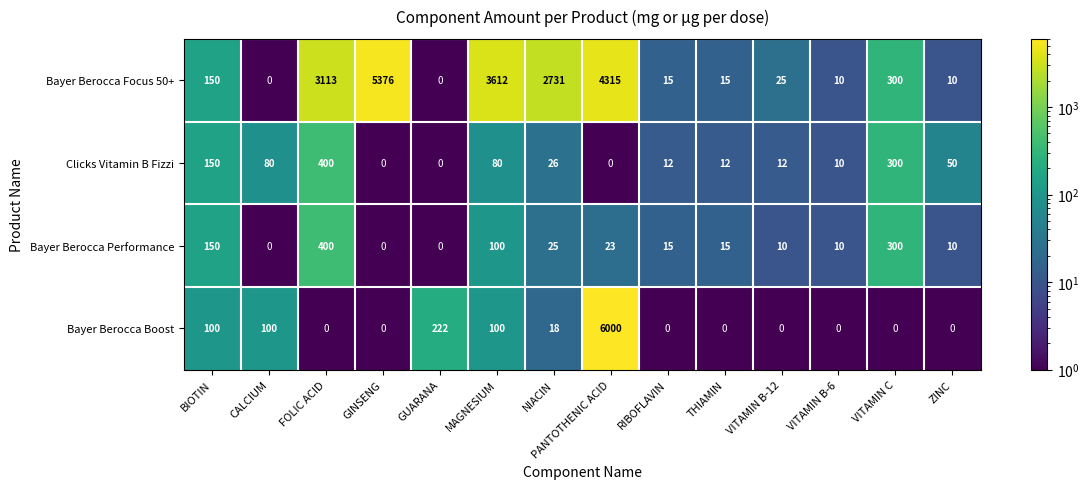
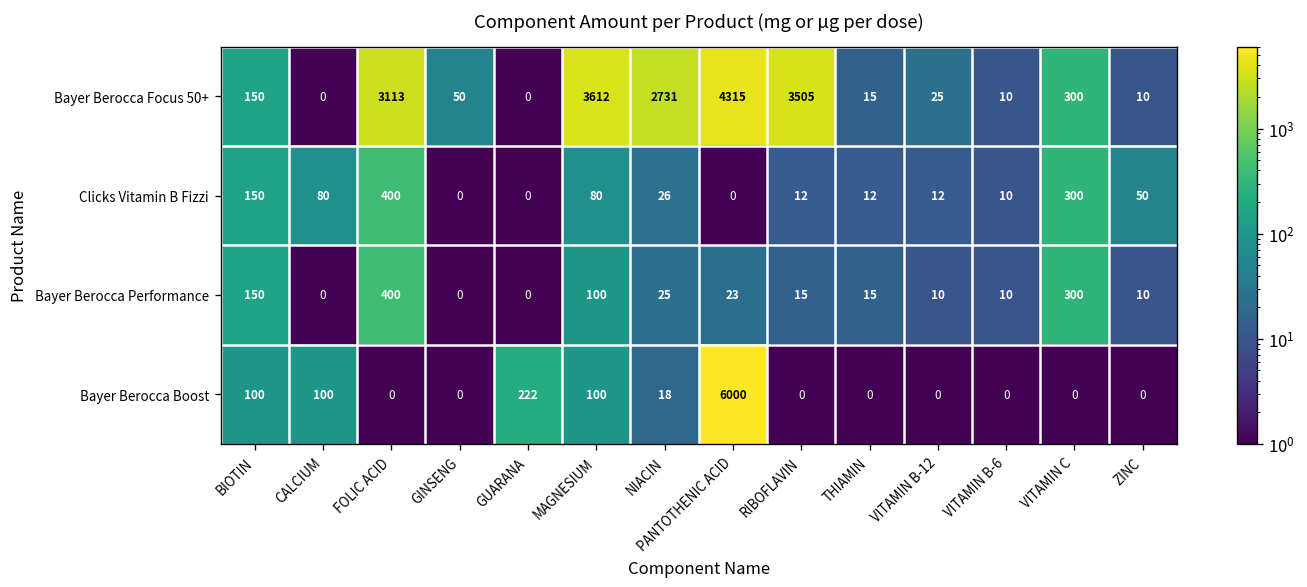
Bayer Berocca Focus 50+, GINSENG: 5376 -> 50
Bayer Berocca Focus 50+, RIBOFLAVIN: 15 -> 3505
